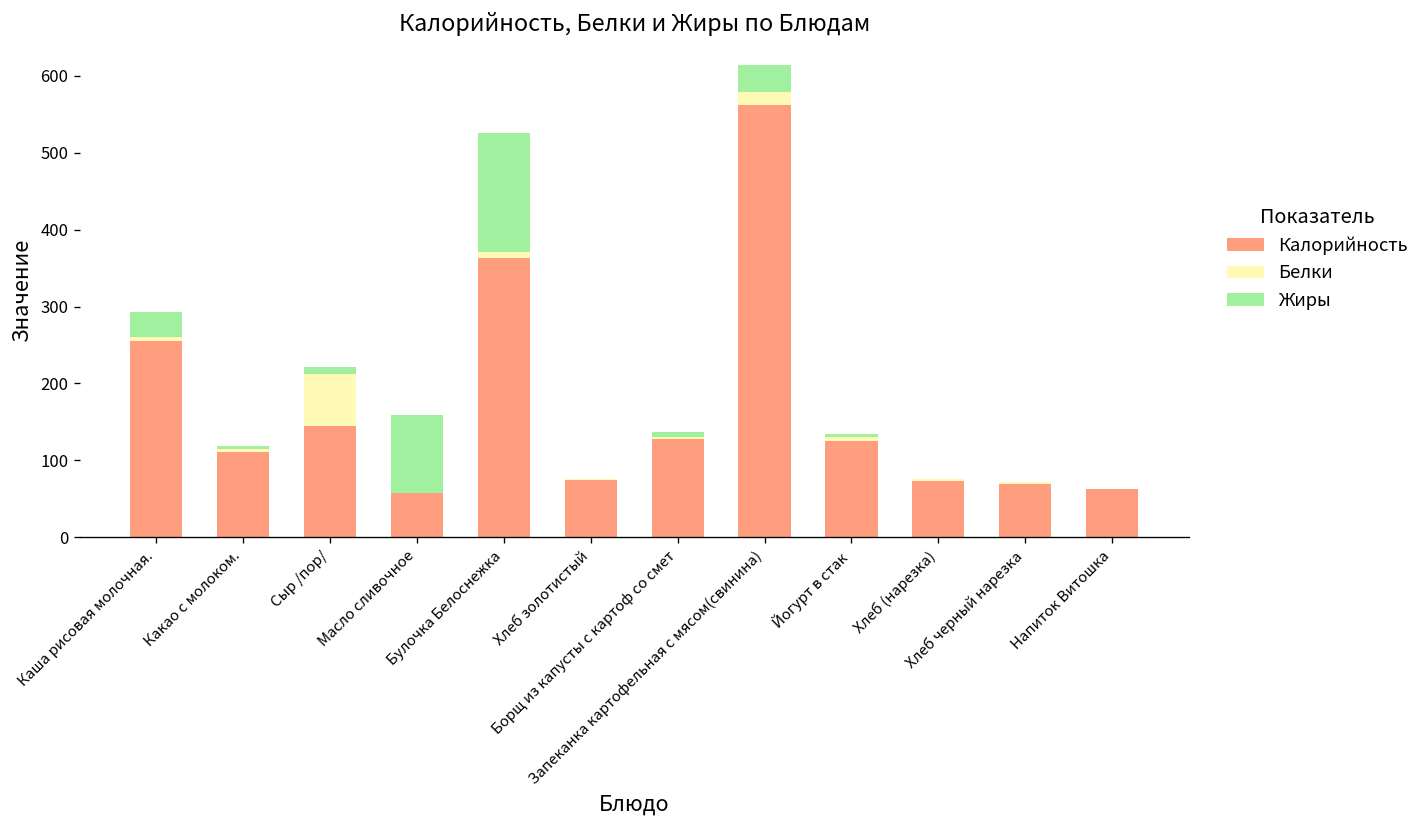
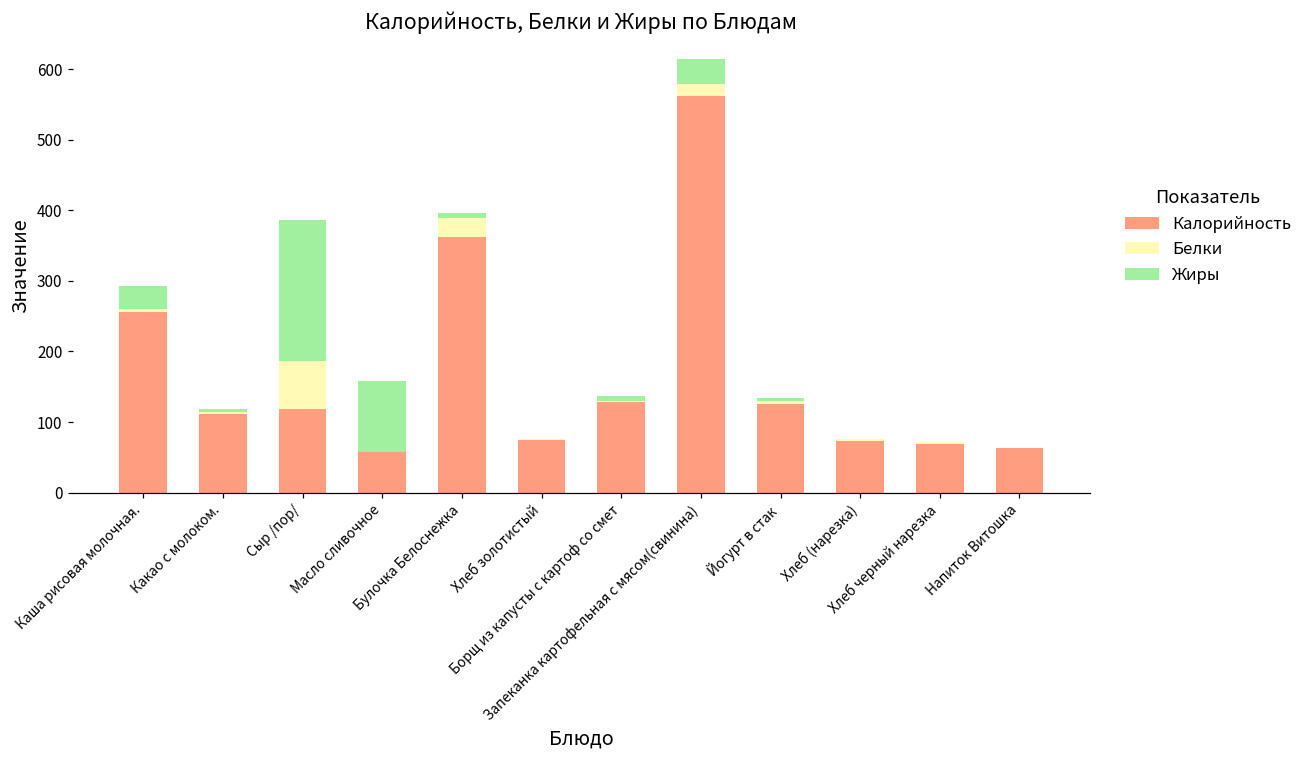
Калорийность, Сыр /пор/: 150 -> 120
Жиры, Сыр /пор/: 10 -> 200
Белки, Булочка Белоснежка: 10 -> 30
Жиры, Булочка Белоснежка: 150 -> 10
